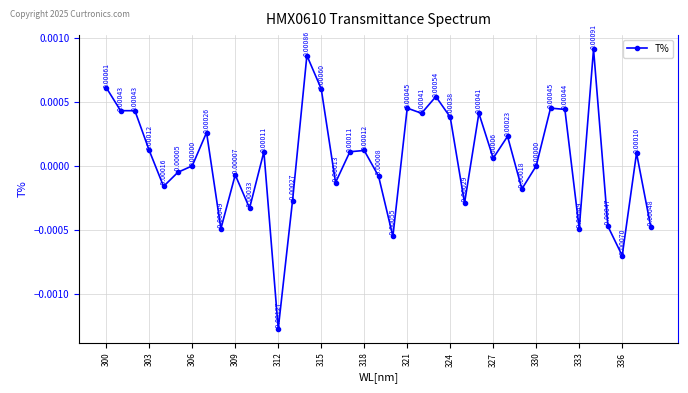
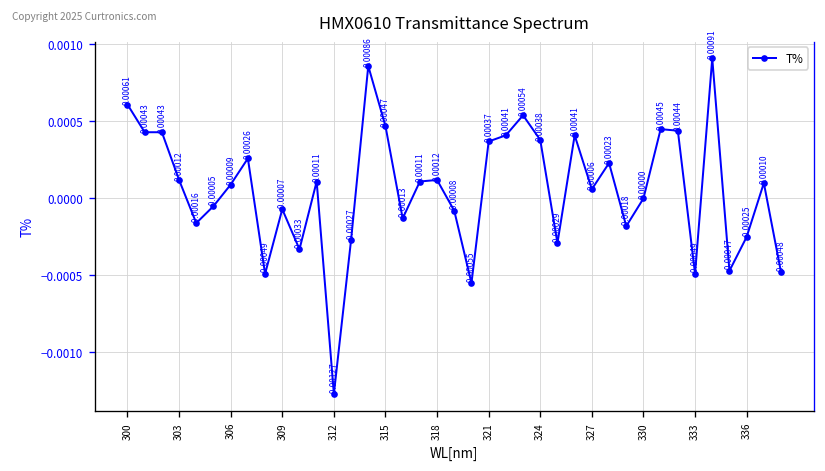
306: 0.00000 -> 0.00009
315: 0.00060 -> 0.00047
321: 0.00045 -> 0.00037
336: -0.00070 -> -0.00025
